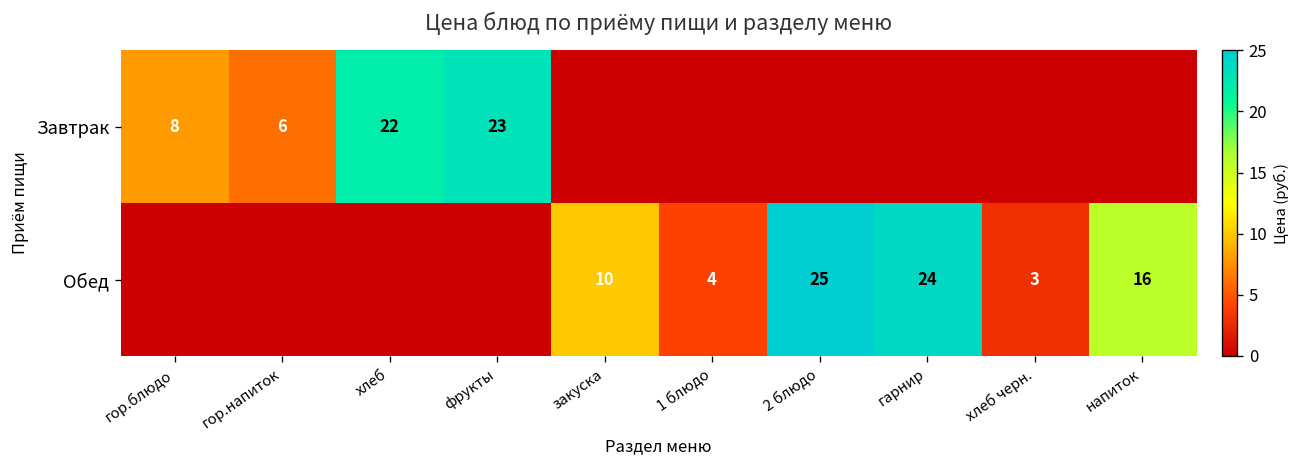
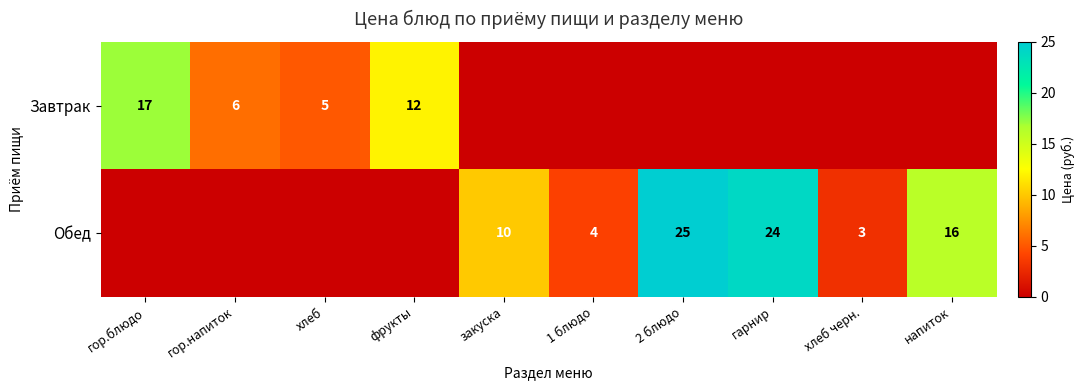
Завтрак, гор.блюдо: 8 -> 17
Завтрак, хлеб: 22 -> 5
Завтрак, фрукты: 23 -> 12
